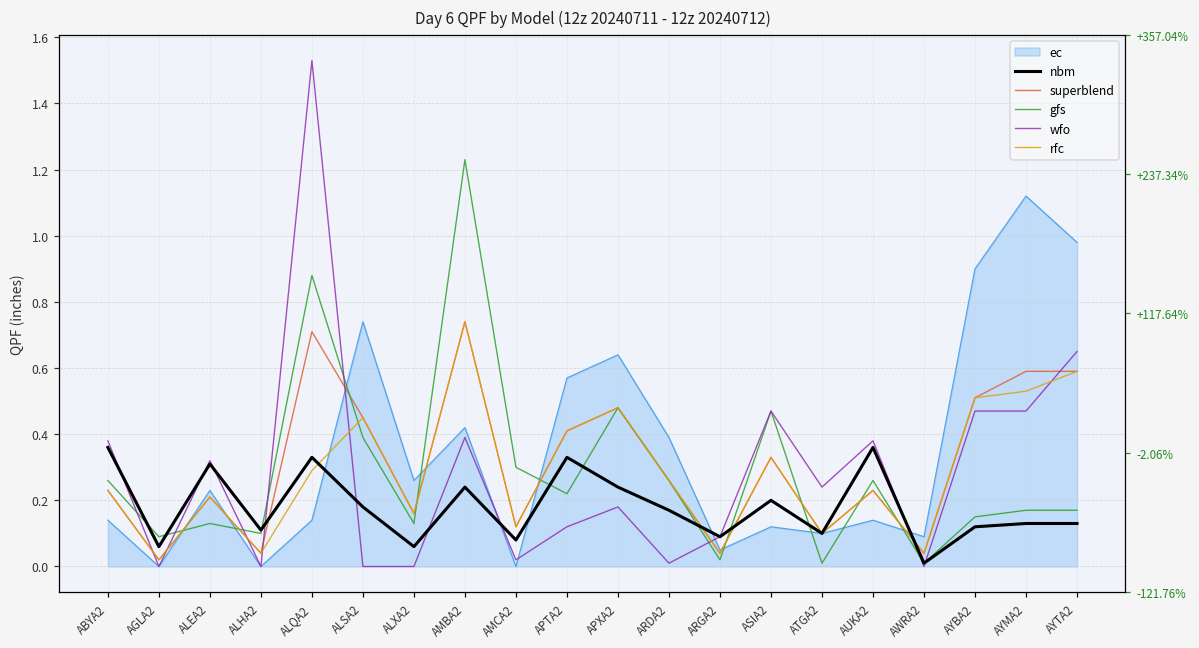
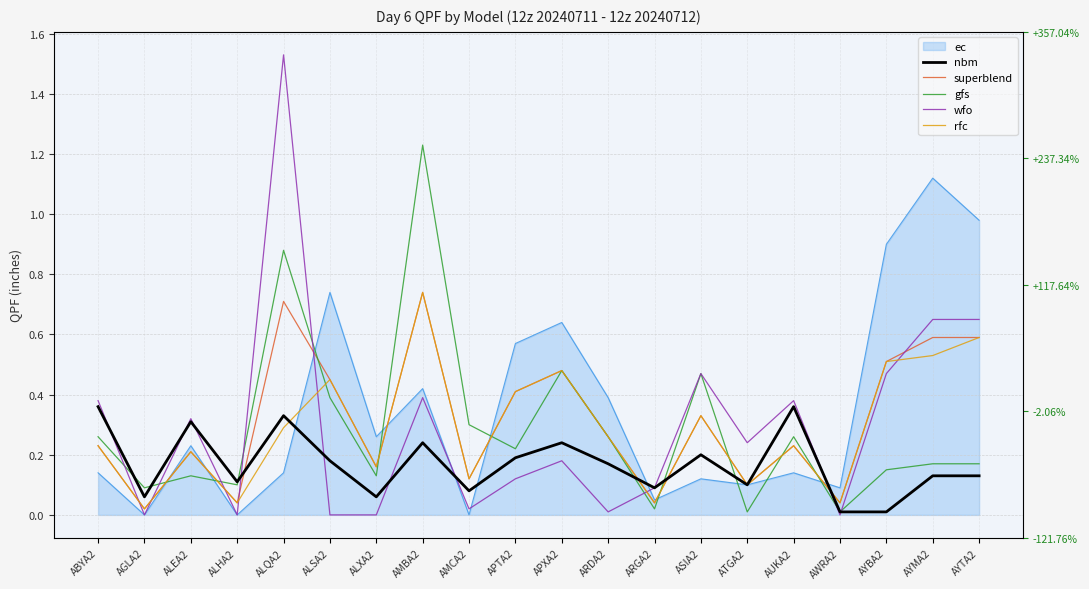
nbm, APTA2: 0.33 -> 0.19
nbm, AYBA2: 0.12 -> 0.01
wfo, AYMA2: 0.47 -> 0.65
